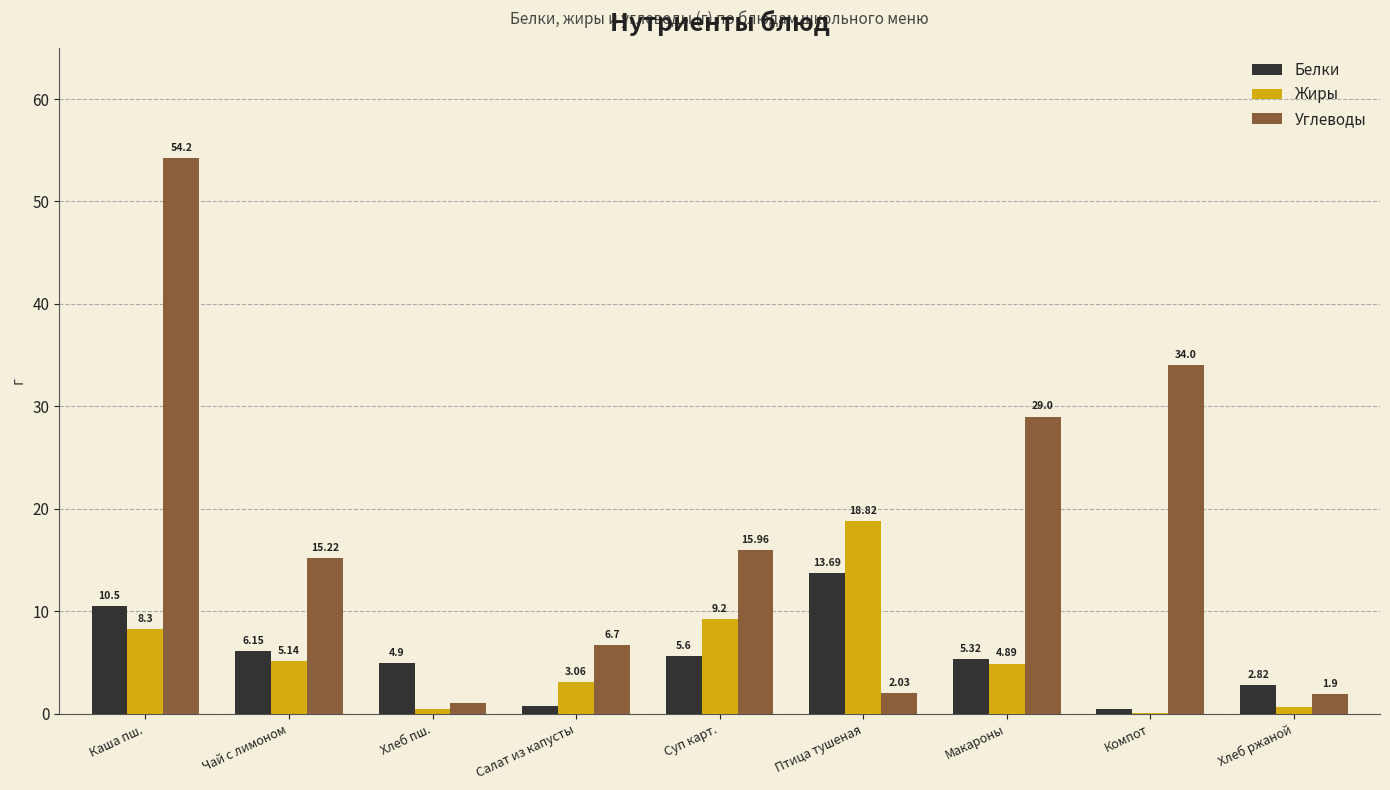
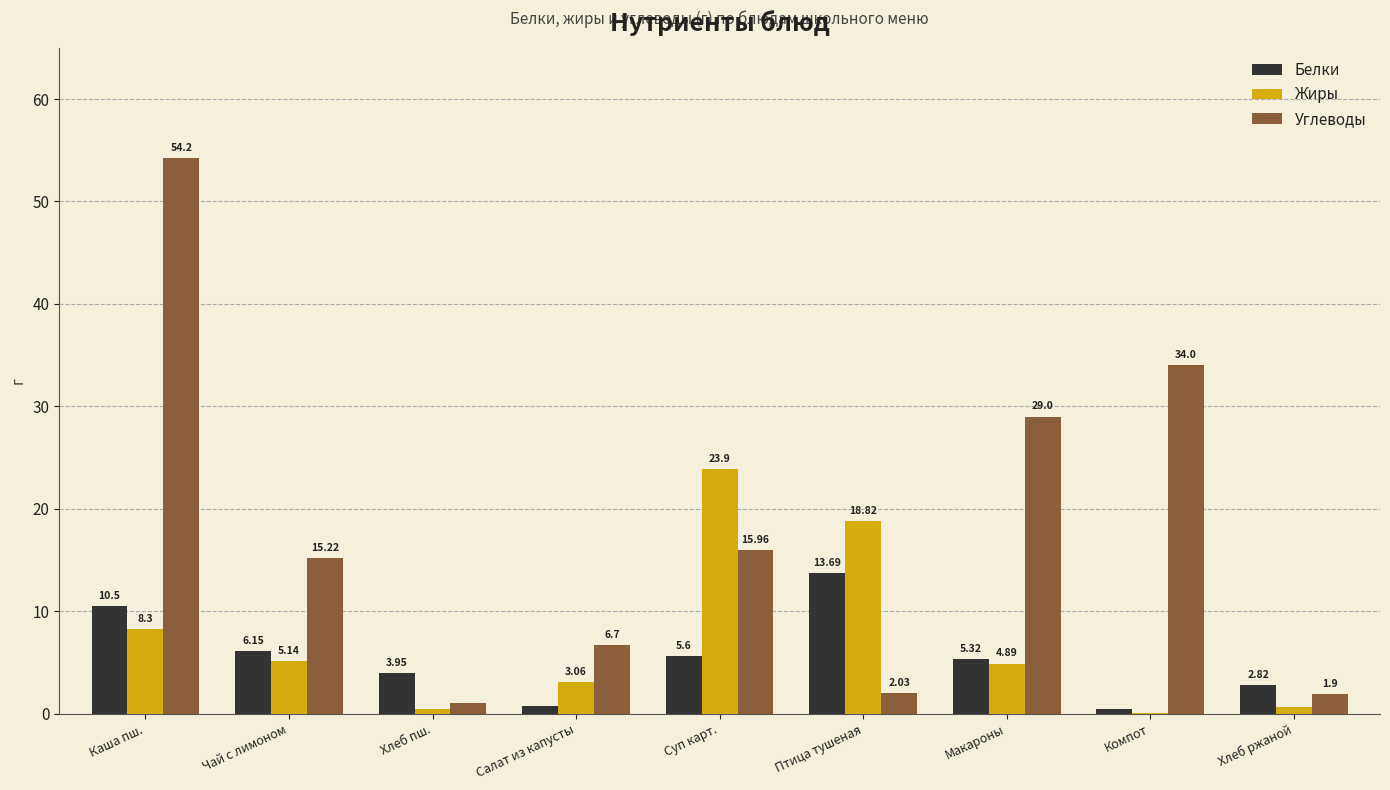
Белки, Хлеб пш.: 4.9 -> 3.95
Жиры, Суп карт.: 9.2 -> 23.9
